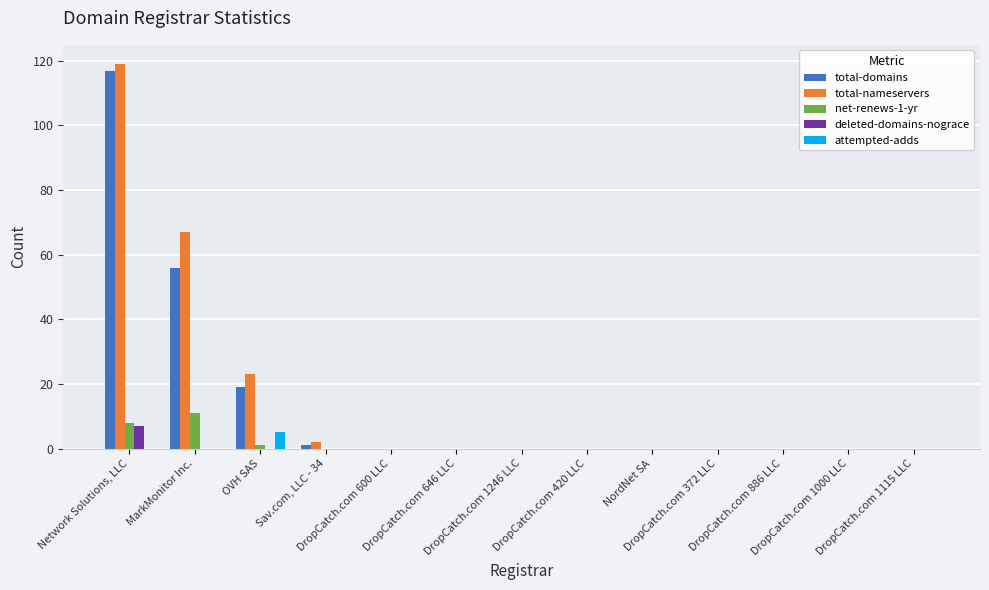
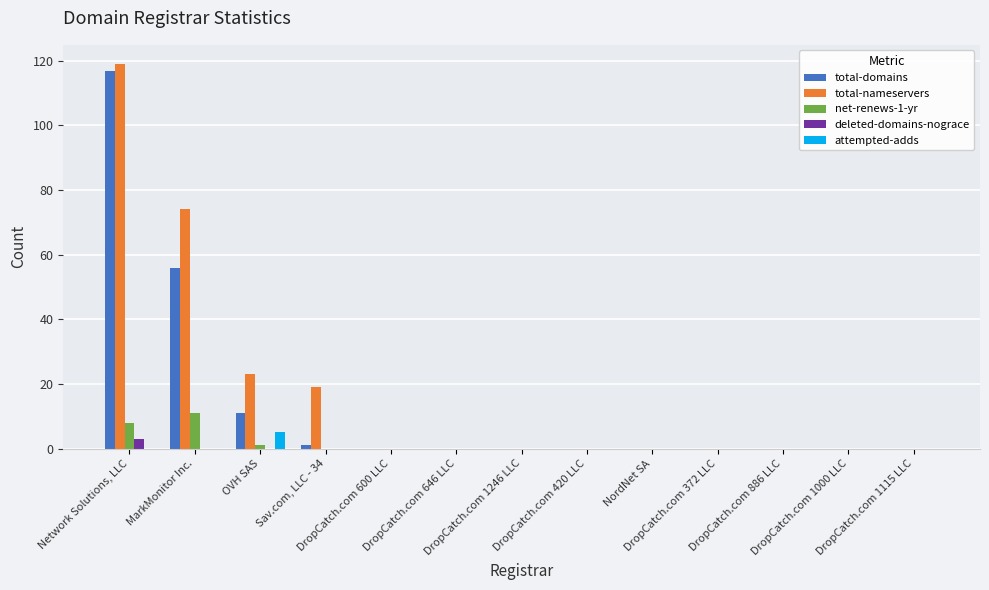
deleted-domains-nograce, Network Solutions, LLC: 7 -> 3
total-nameservers, MarkMonitor Inc.: 67 -> 74
total-domains, OVH SAS: 19 -> 11
total-nameservers, Sav.com, LLC - 34: 2 -> 19
